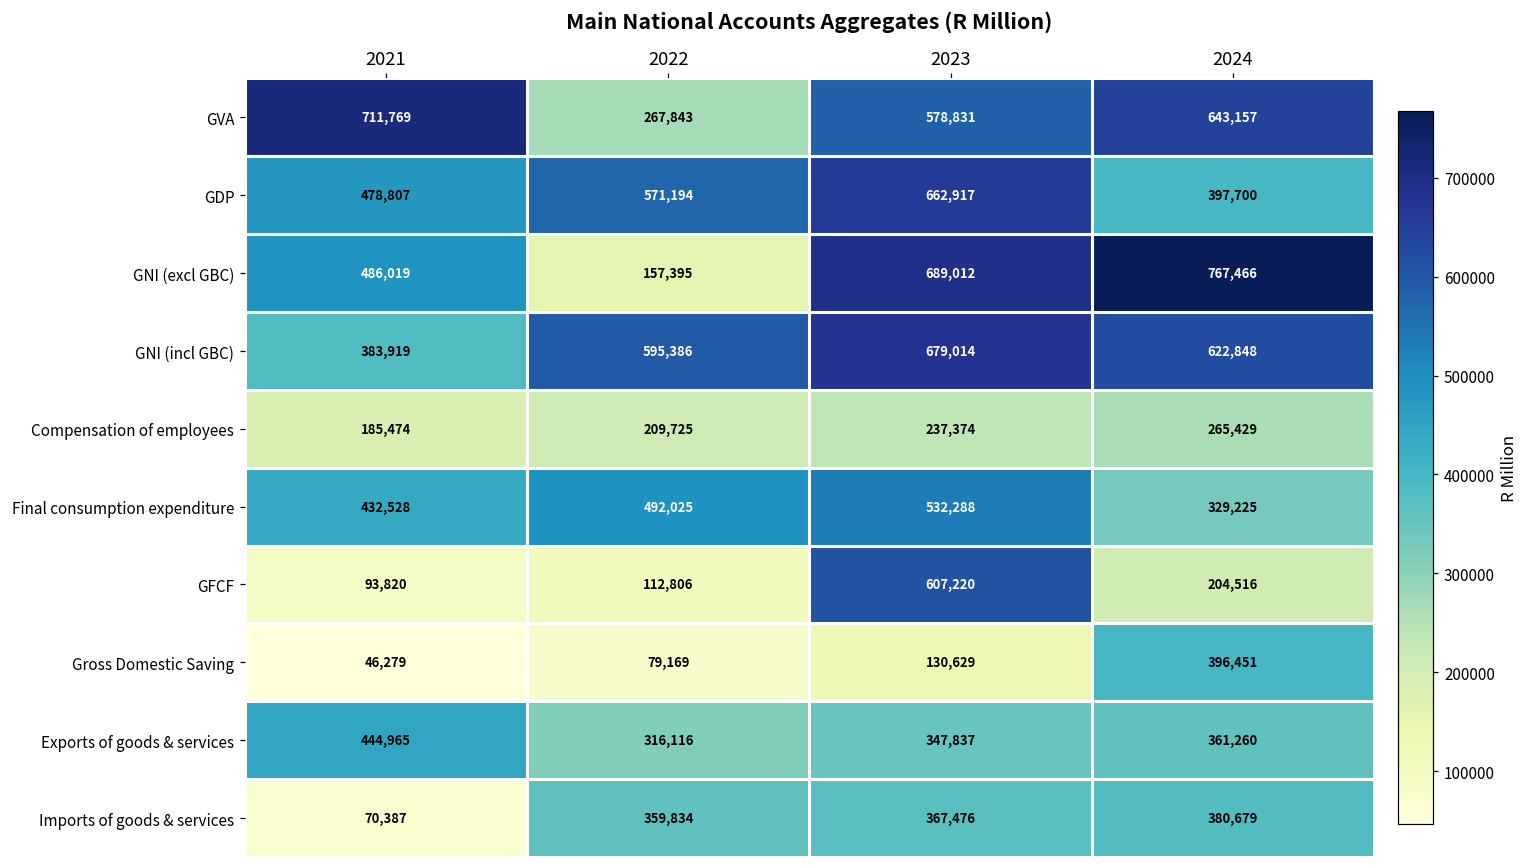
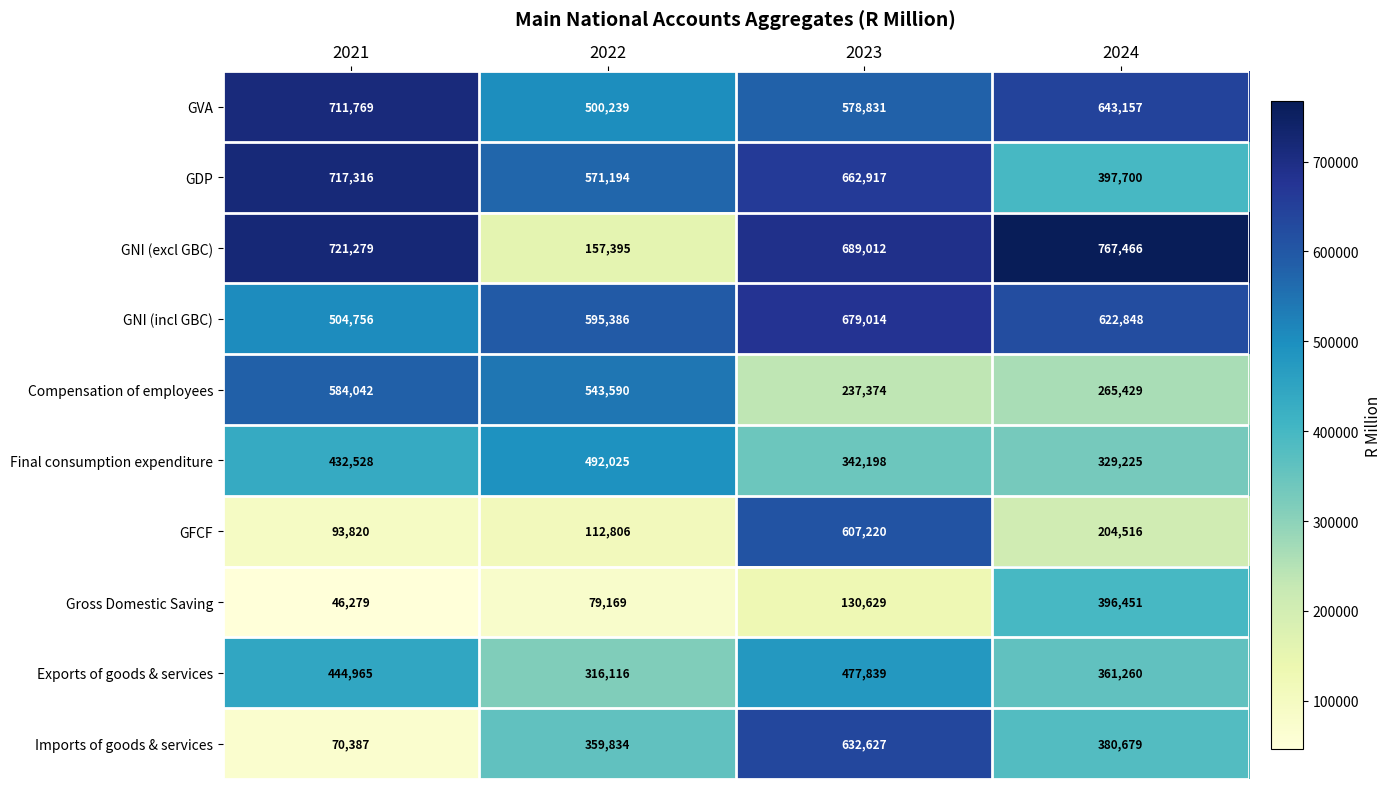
GVA, 2022: 267,843 -> 500,239
GDP, 2021: 478,807 -> 717,316
GNI (excl GBC), 2021: 486,019 -> 721,279
GNI (incl GBC), 2021: 383,919 -> 504,756
Compensation of employees, 2021: 185,474 -> 584,042
Compensation of employees, 2022: 209,725 -> 543,590
Final consumption expenditure, 2023: 532,288 -> 342,198
Exports of goods & services, 2023: 347,837 -> 477,839
Imports of goods & services, 2023: 367,476 -> 632,627
